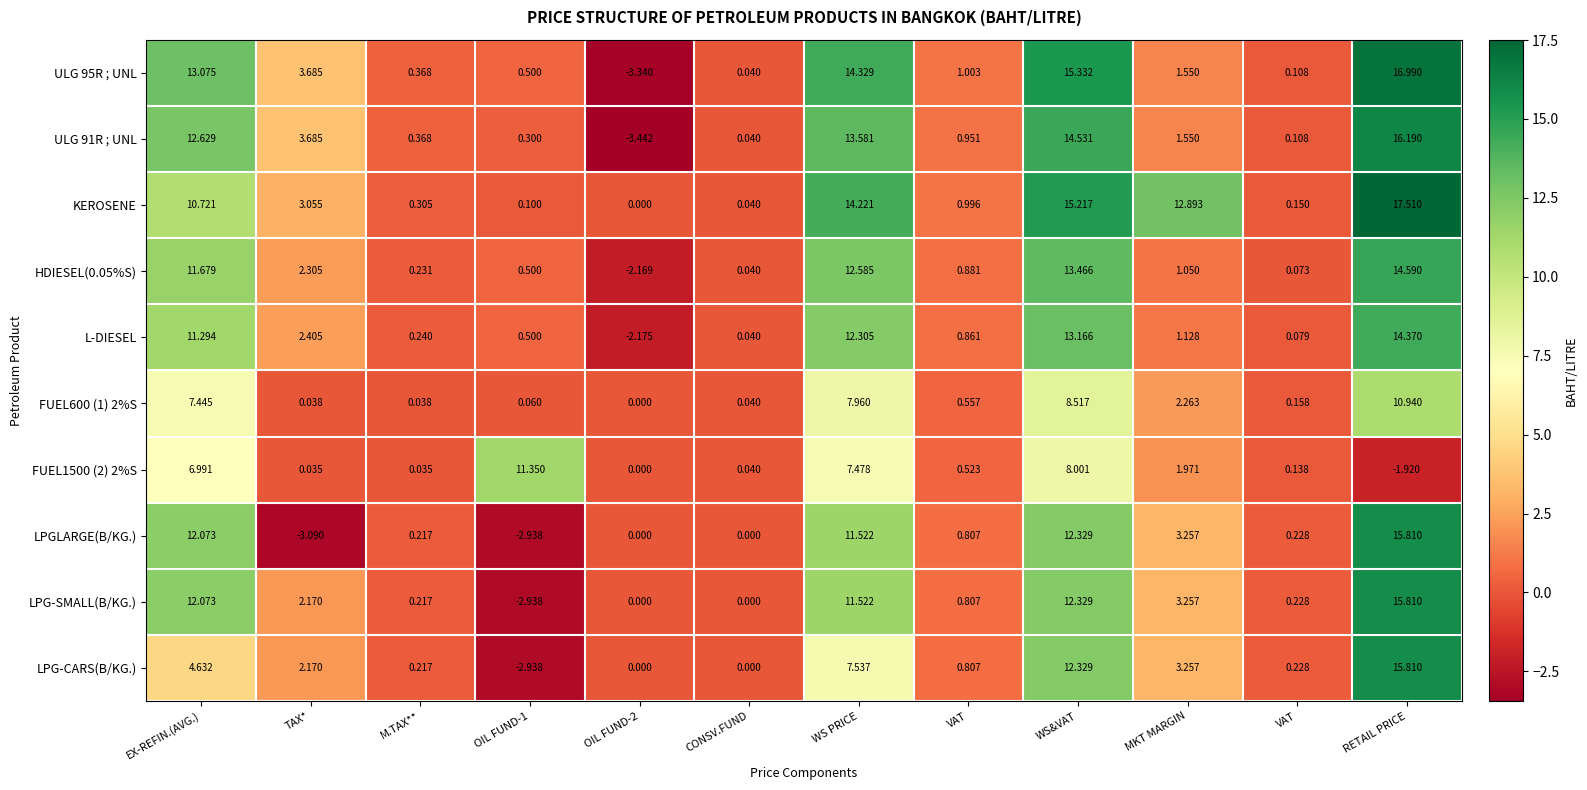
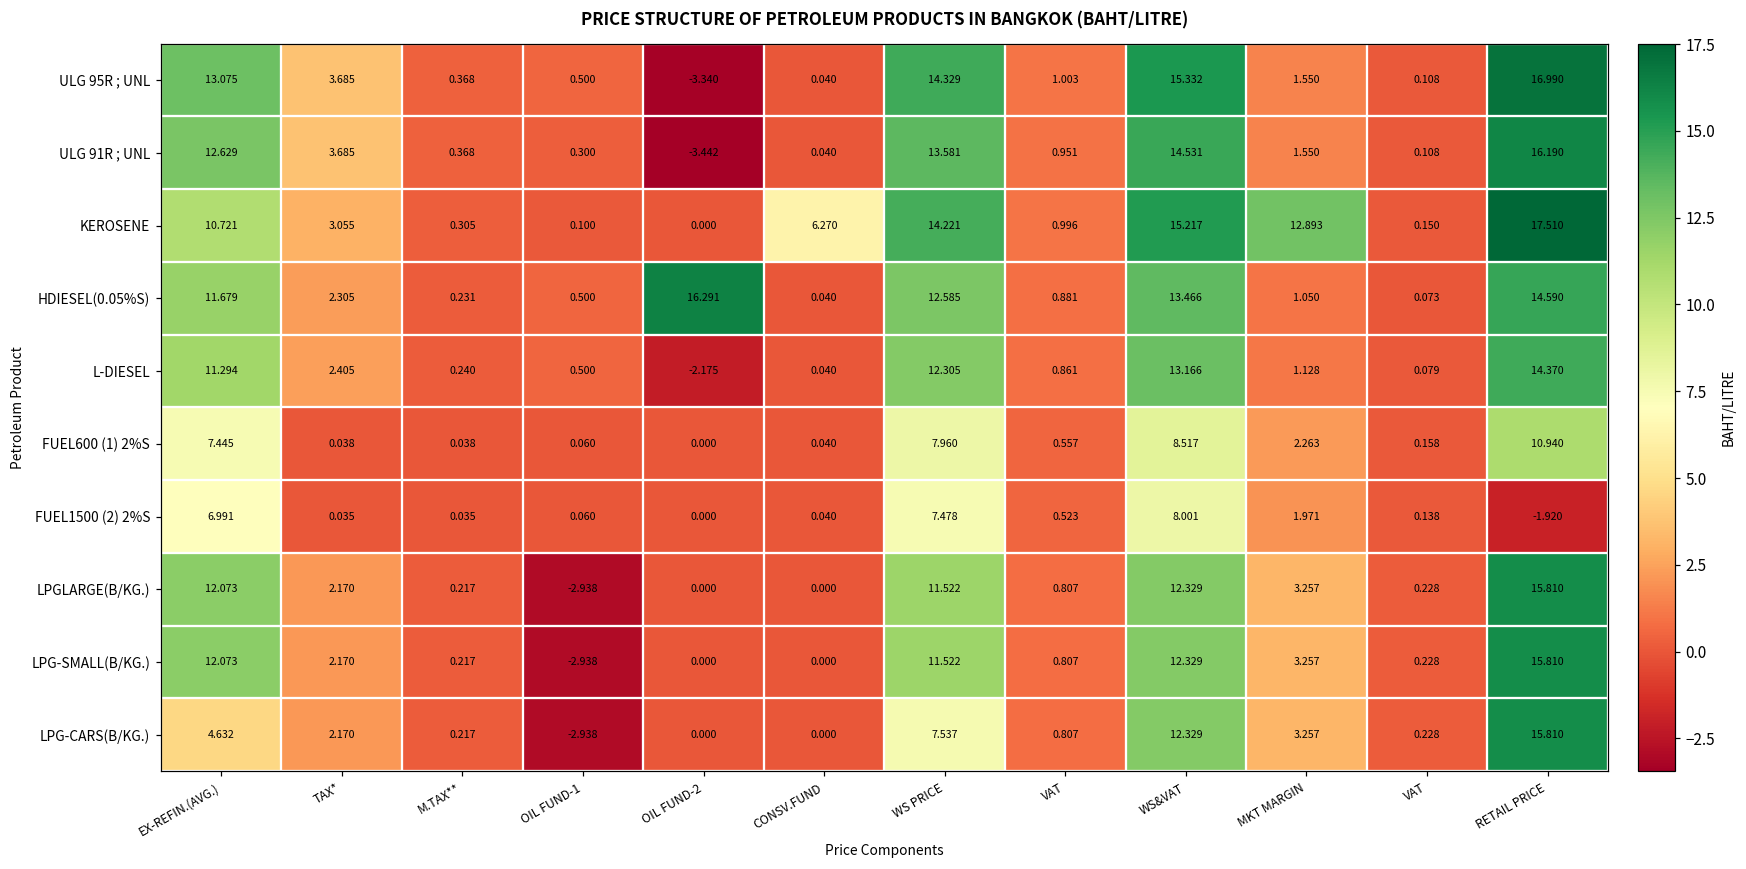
KEROSENE, CONSV.FUND: 0.040 -> 6.270
HDIESEL(0.05%S), OIL FUND-2: -2.169 -> 16.291
FUEL1500 (2) 2%S, OIL FUND-1: 11.350 -> 0.060
LPGLARGE(B/KG.), TAX*: -3.090 -> 2.170
